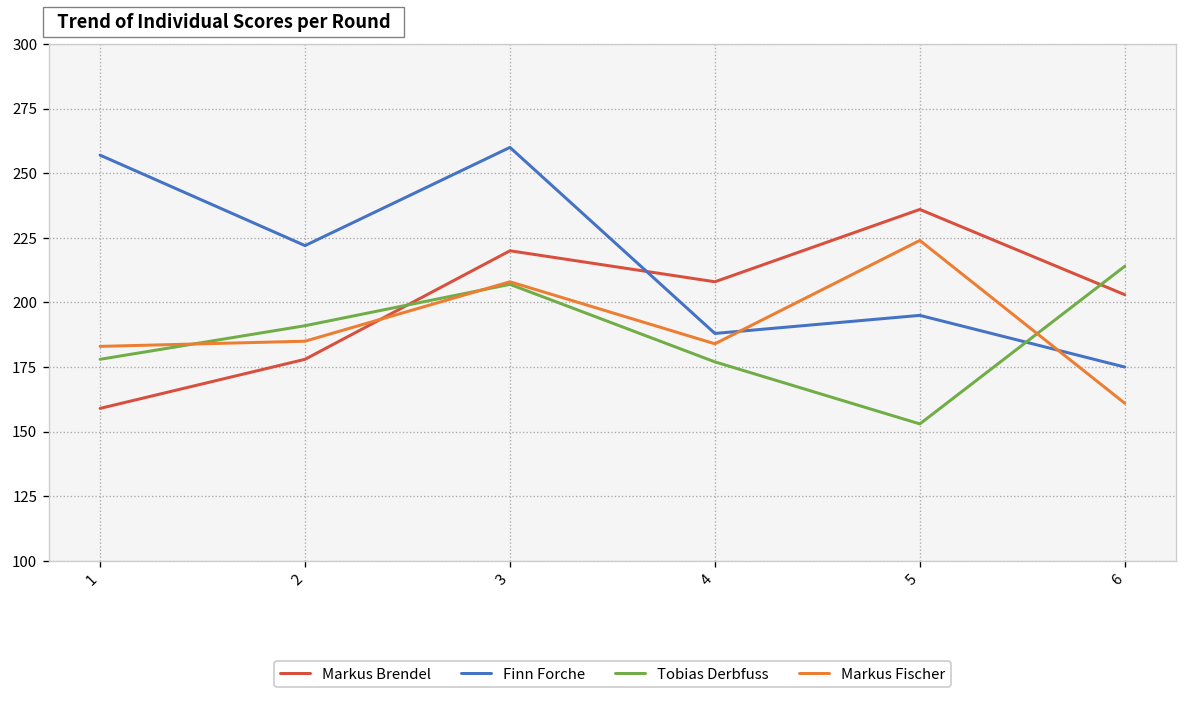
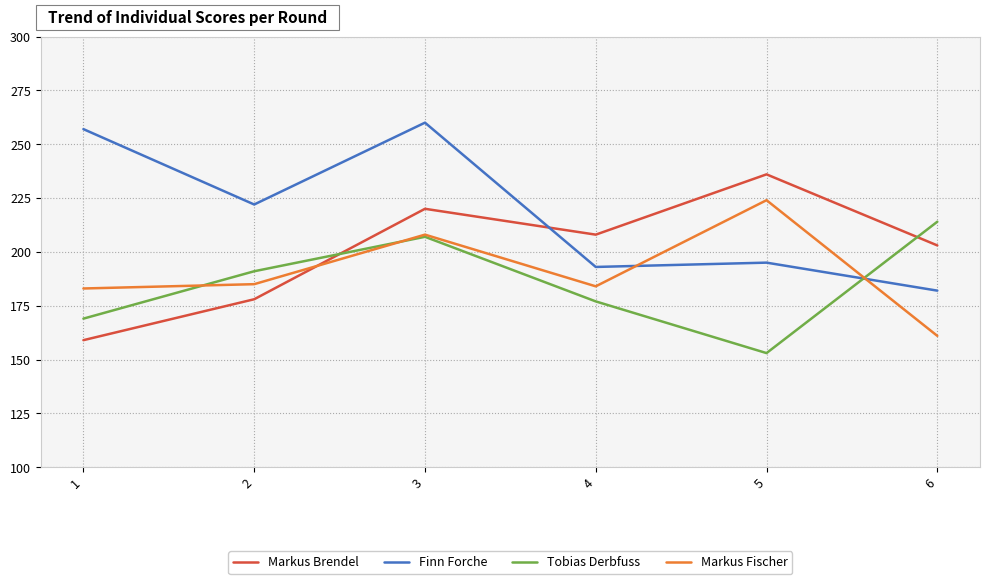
Tobias Derbfuss, 1: 178 -> 169
Finn Forche, 4: 188 -> 193
Finn Forche, 6: 175 -> 182
